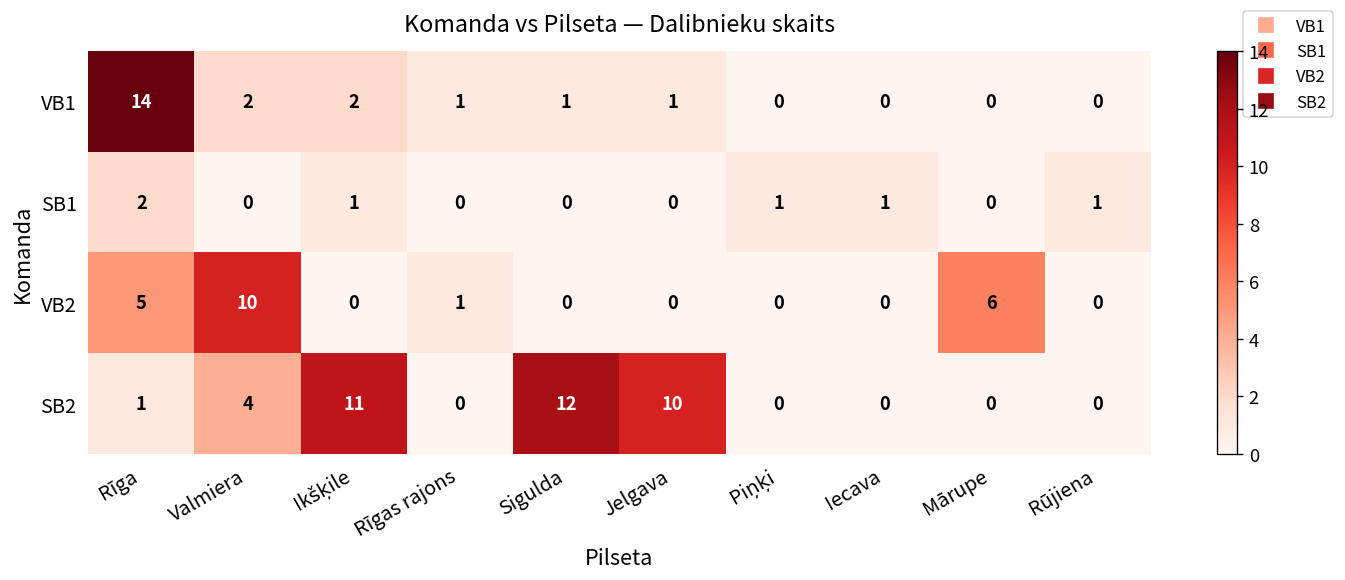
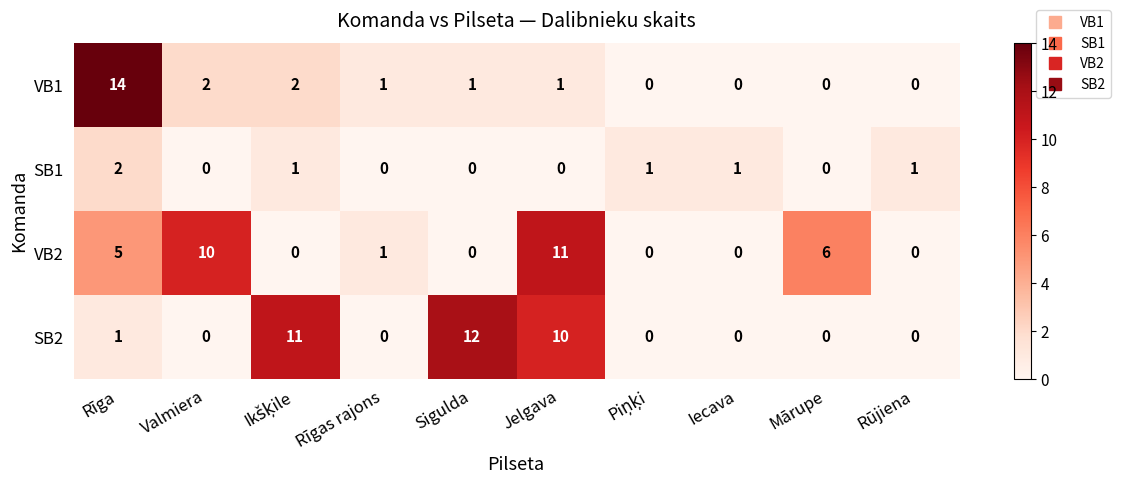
VB2, Jelgava: 0 -> 11
SB2, Valmiera: 4 -> 0
